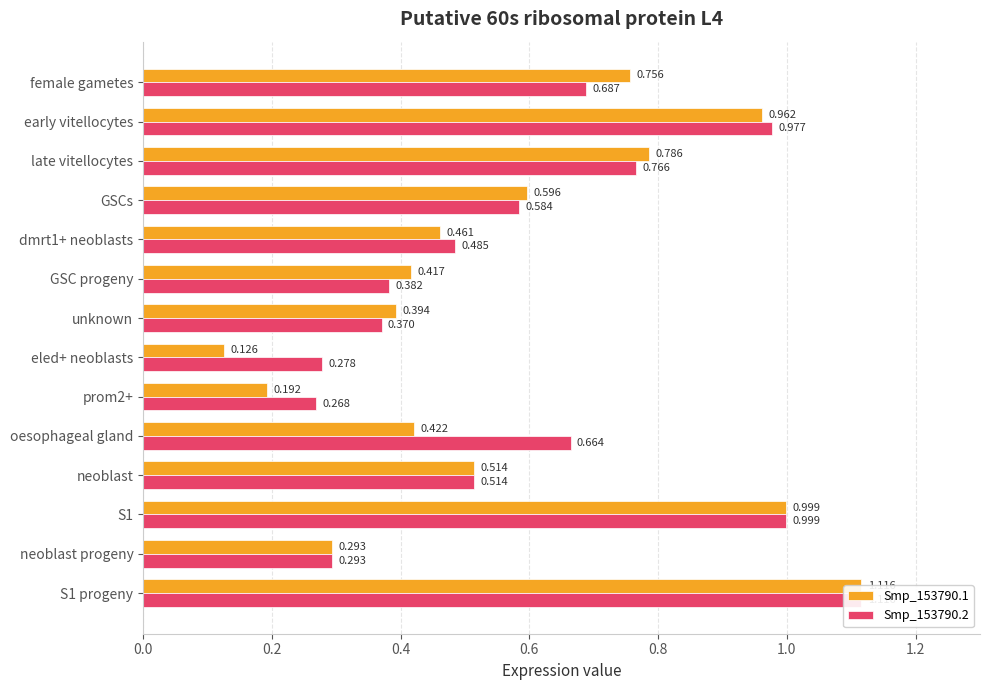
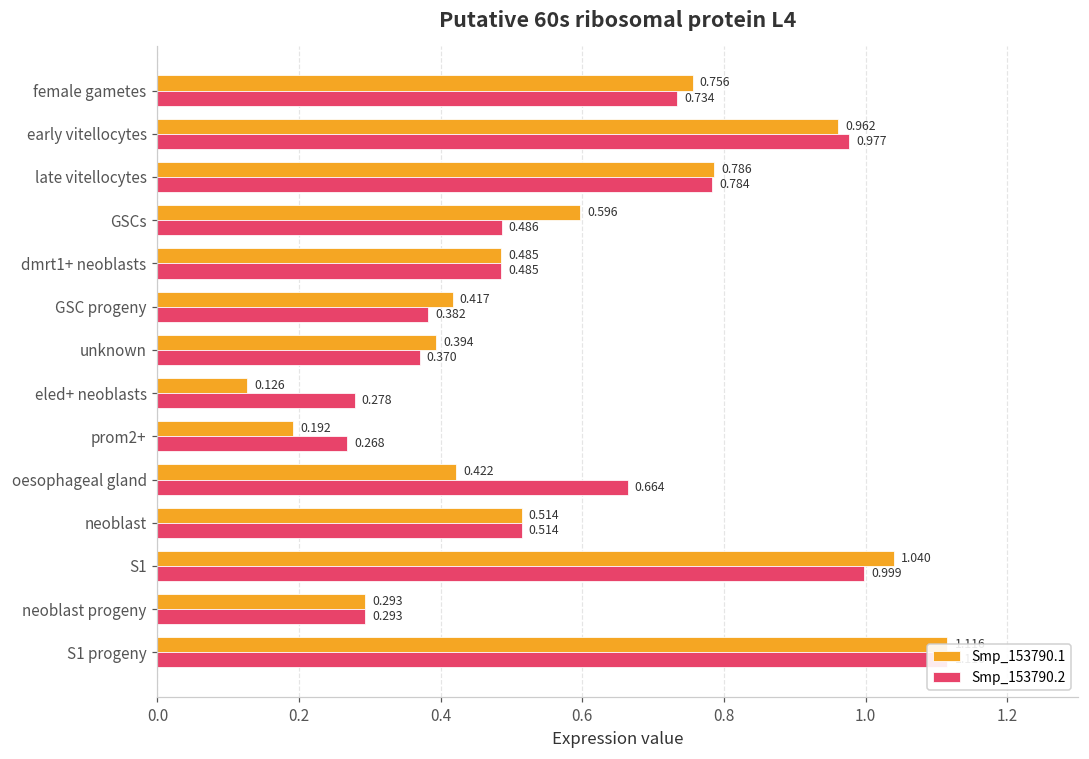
Smp_153790.2, female gametes: 0.687 -> 0.734
Smp_153790.2, late vitellocytes: 0.766 -> 0.784
Smp_153790.2, GSCs: 0.584 -> 0.486
Smp_153790.1, dmrt1+ neoblasts: 0.461 -> 0.485
Smp_153790.1, S1: 0.999 -> 1.040
